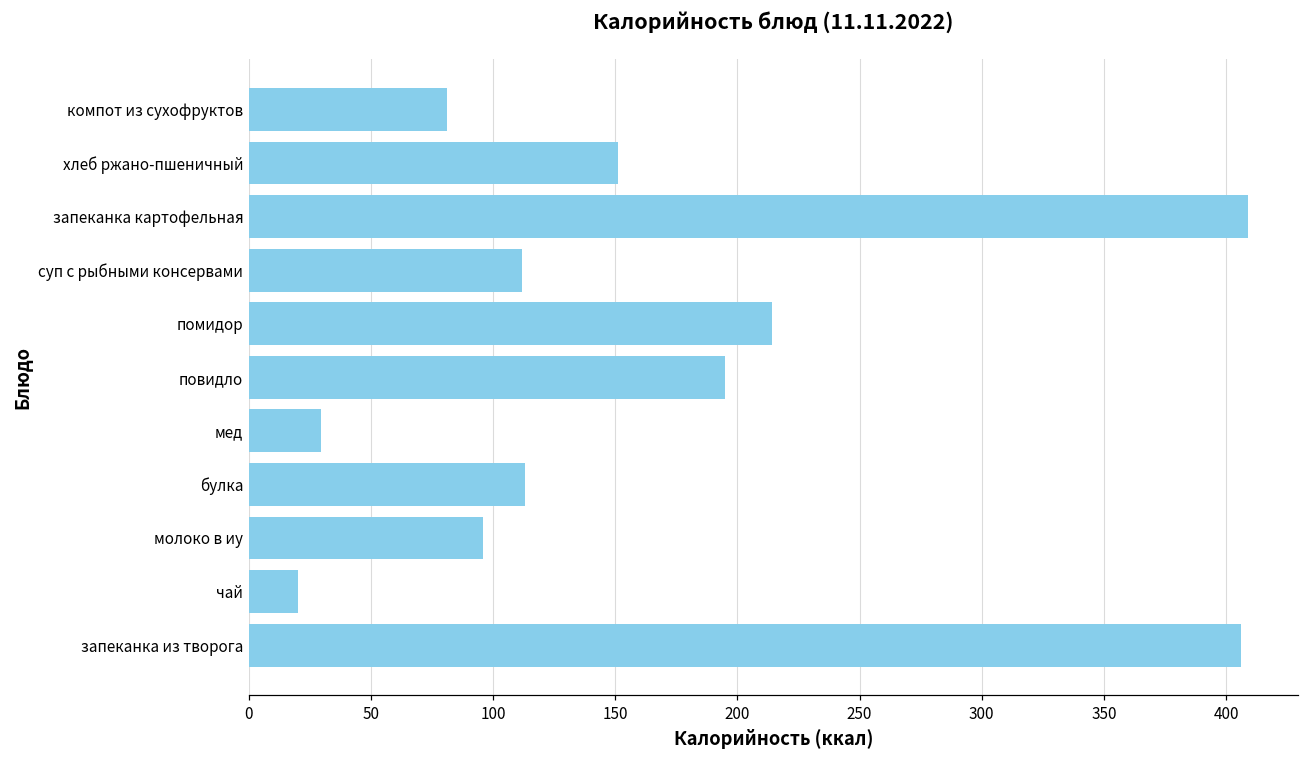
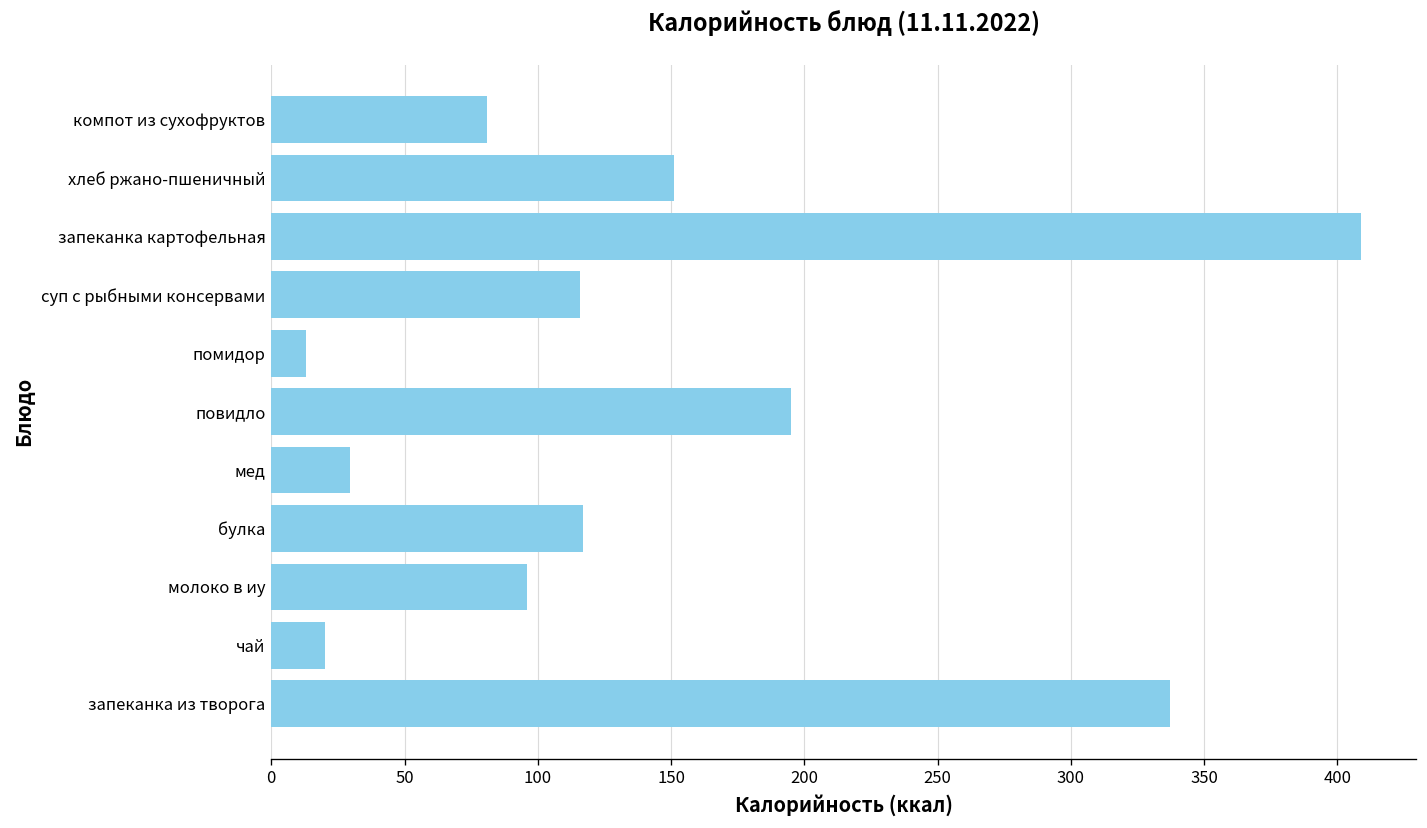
суп с рыбными консервами: 112 -> 116
помидор: 214 -> 13
булка: 113 -> 117
запеканка из творога: 406 -> 337
